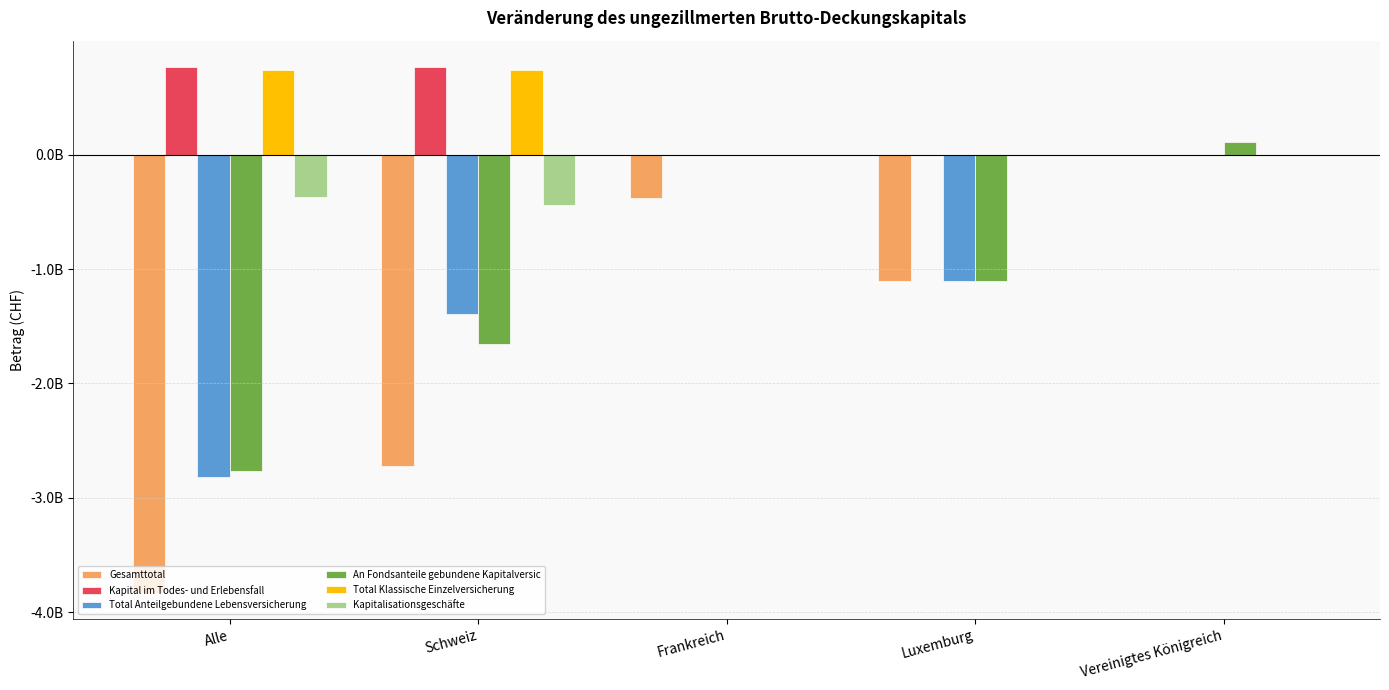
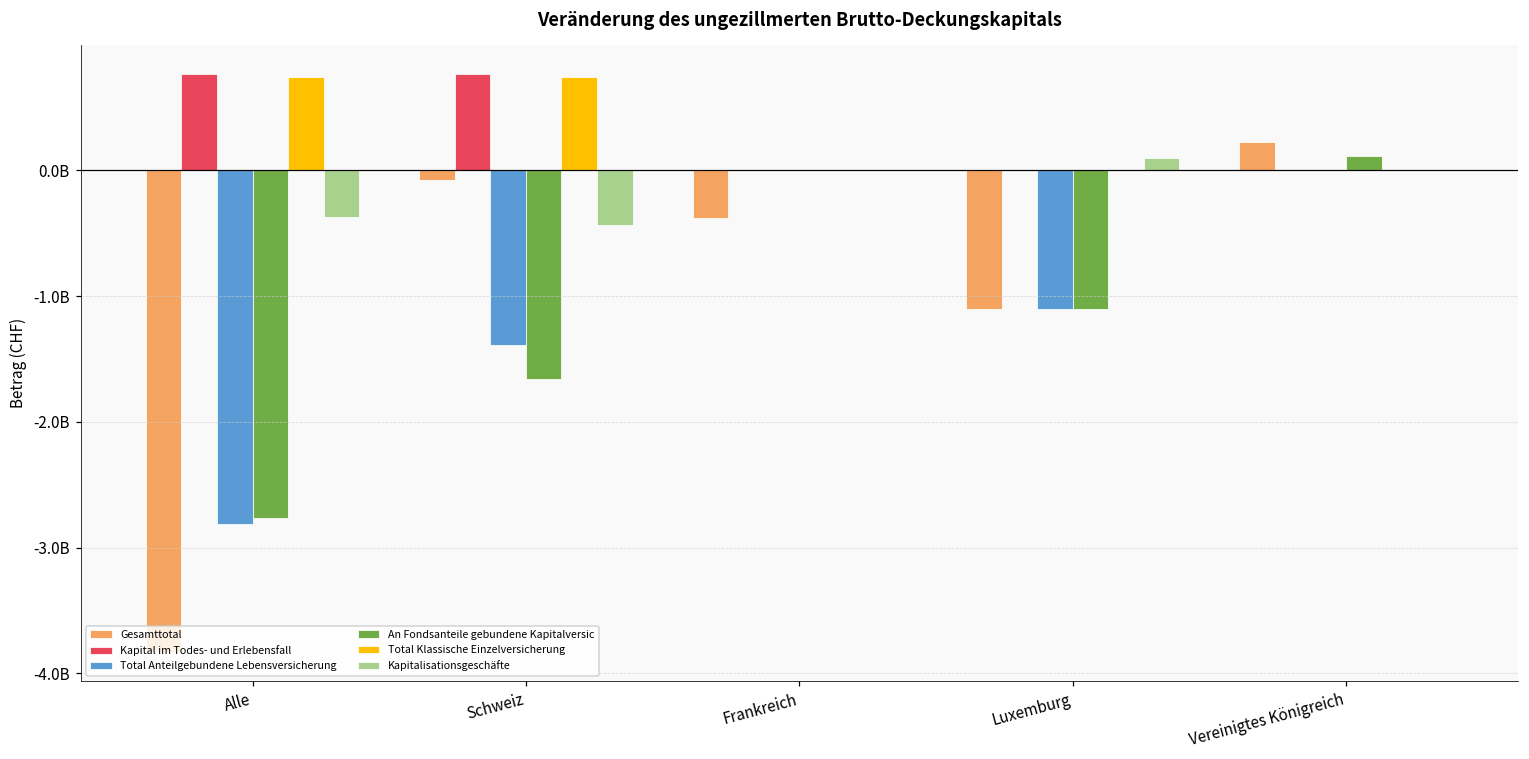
Gesamttotal, Schweiz: -2720000000 -> -80000000
Kapitalisationsgeschäfte, Luxemburg: 0 -> 90000000
Gesamttotal, Vereinigtes Königreich: 0 -> 220000000
